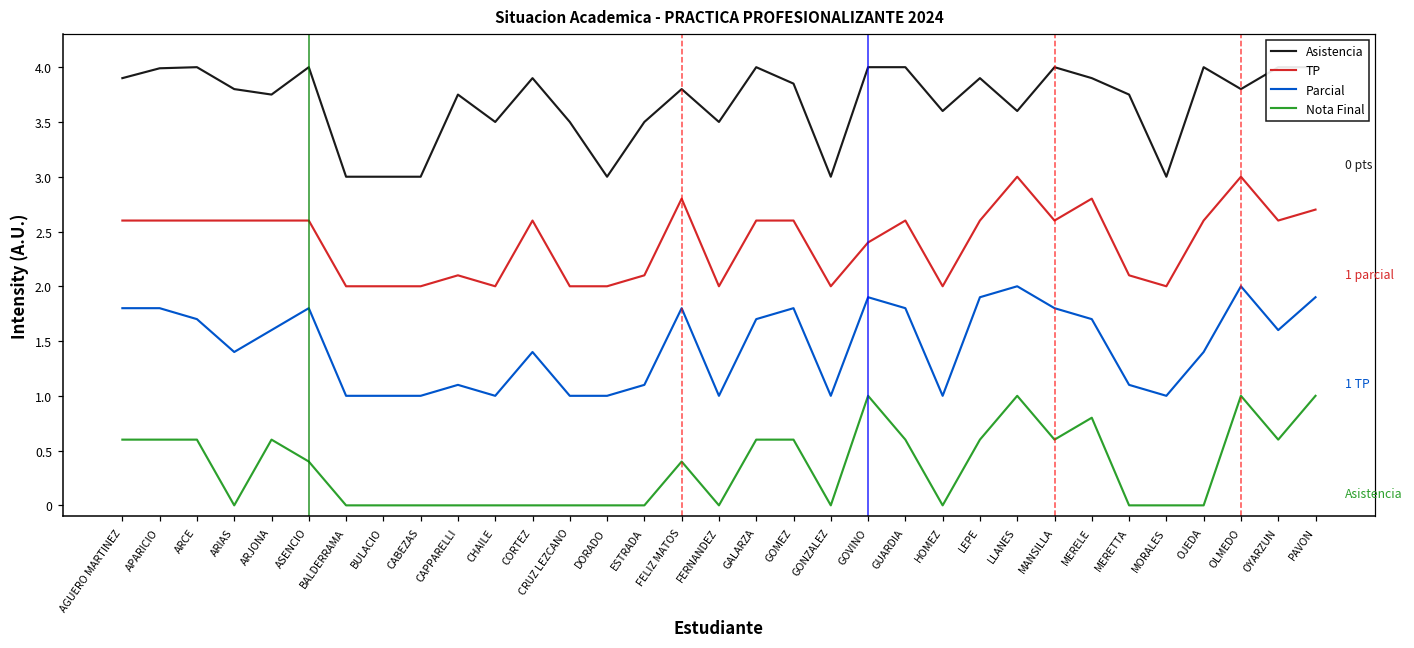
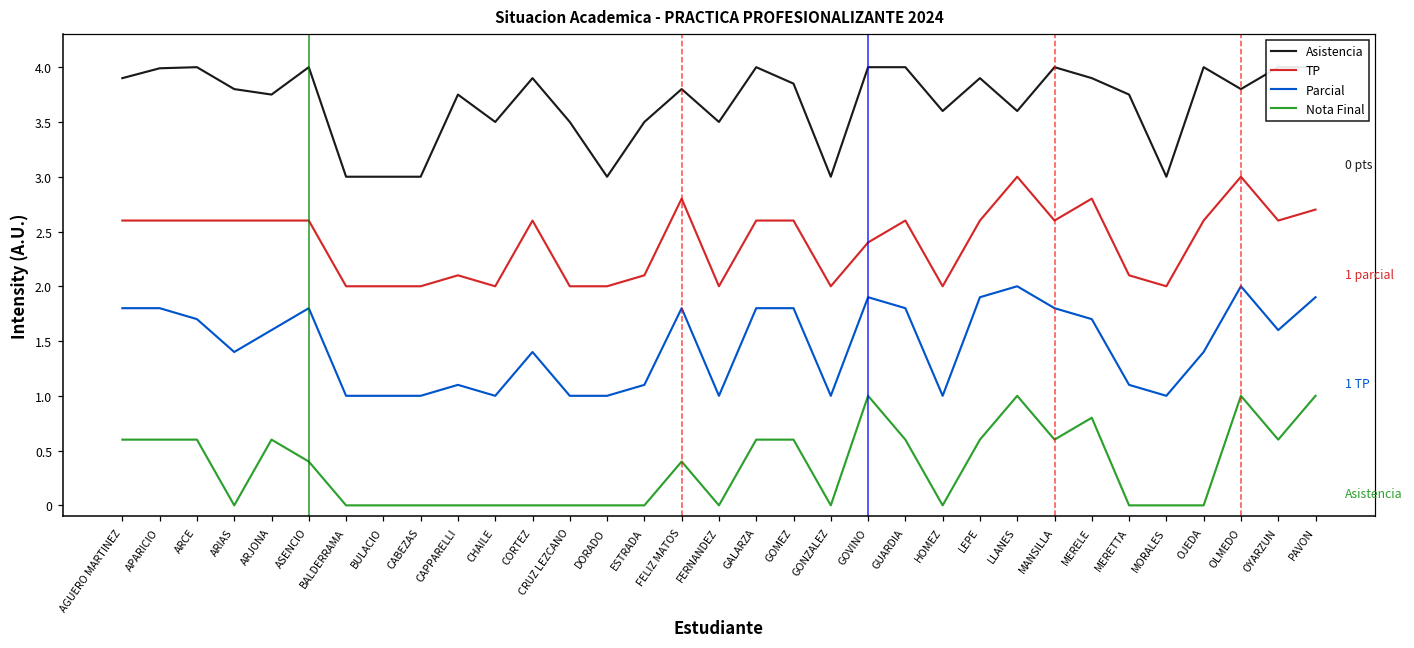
Parcial, GALARZA: 1.7 -> 1.8
